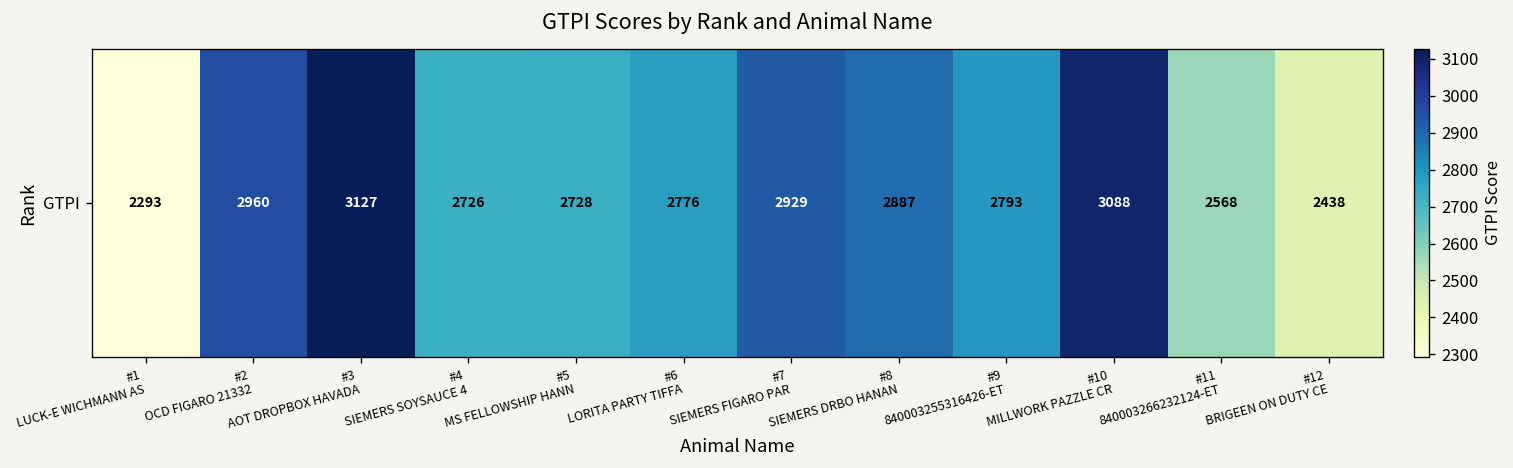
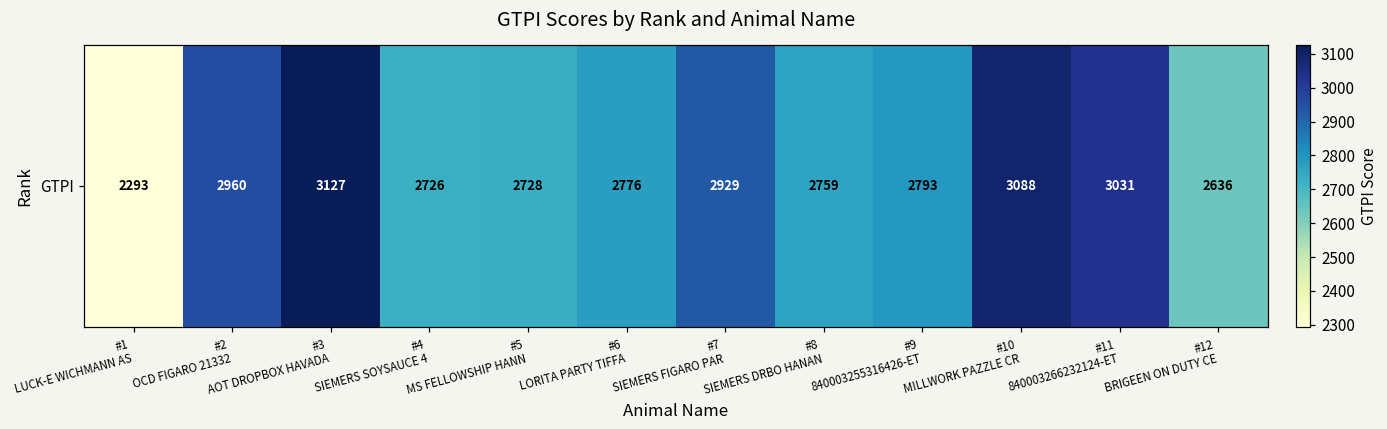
GTPI, #8 SIEMERS DRBO HANAN: 2887 -> 2759
GTPI, #11 840003266232124-ET: 2568 -> 3031
GTPI, #12 BRIGEEN ON DUTY CE: 2438 -> 2636
